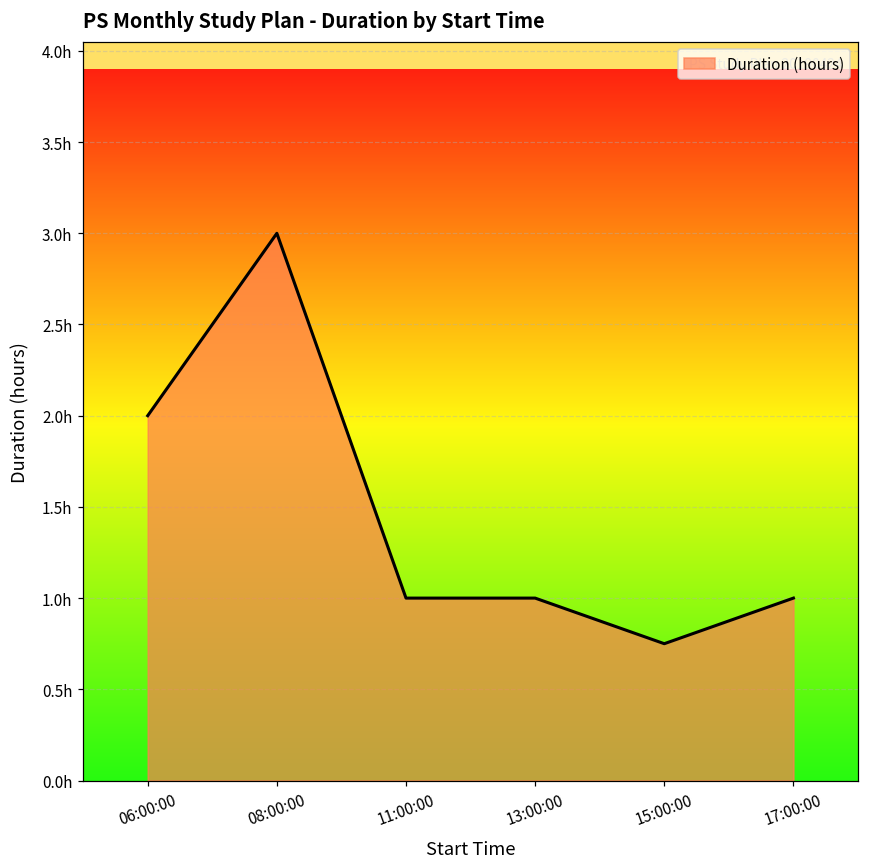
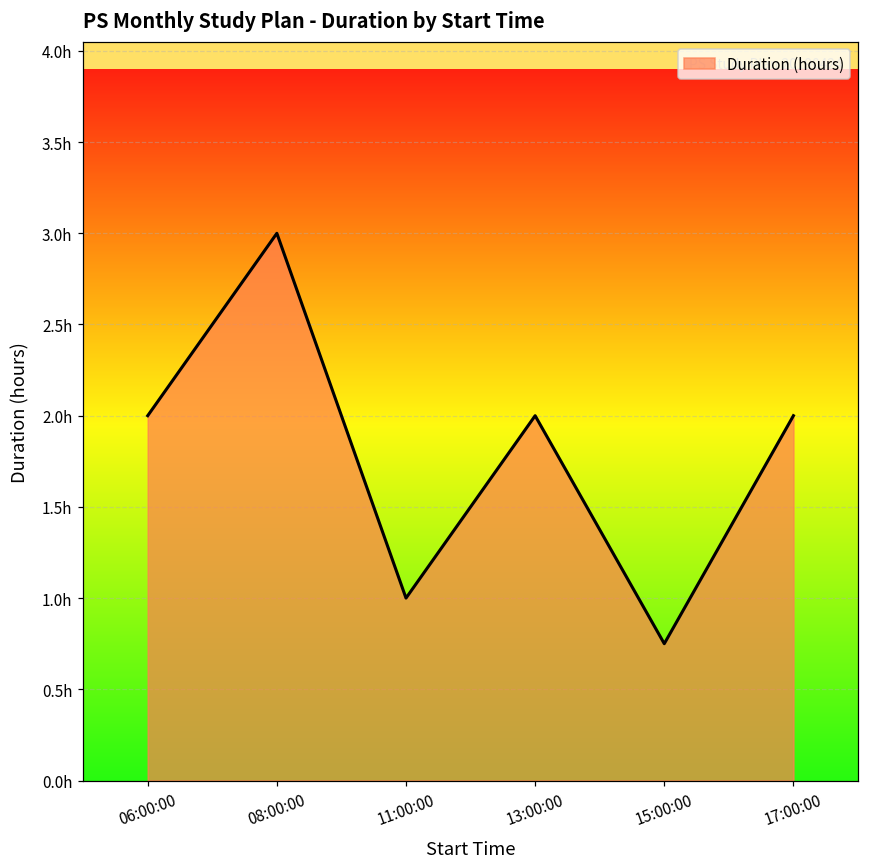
13:00:00: 1h -> 2h
17:00:00: 1h -> 2h
